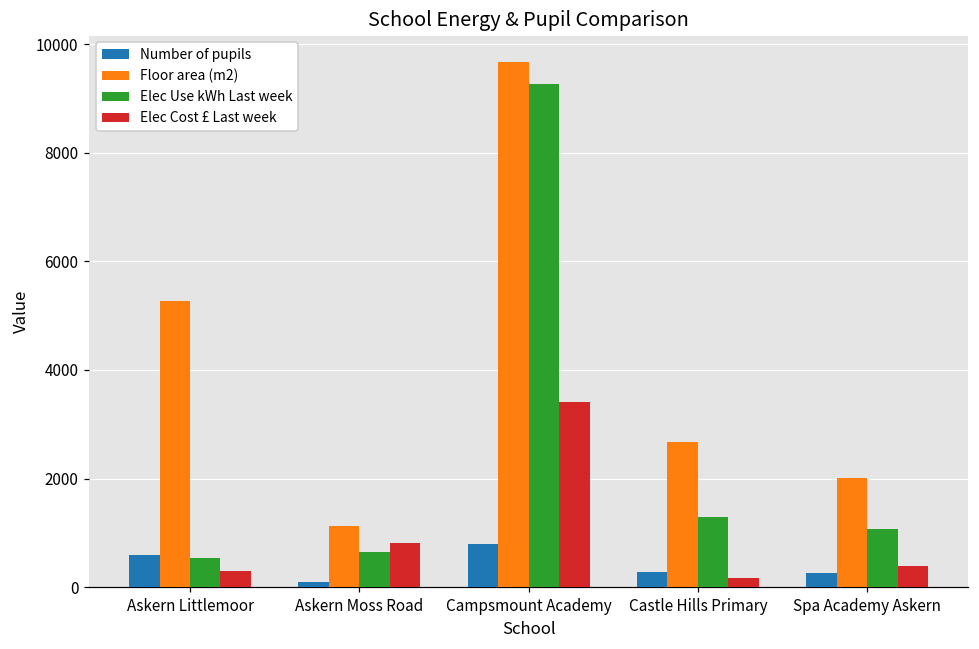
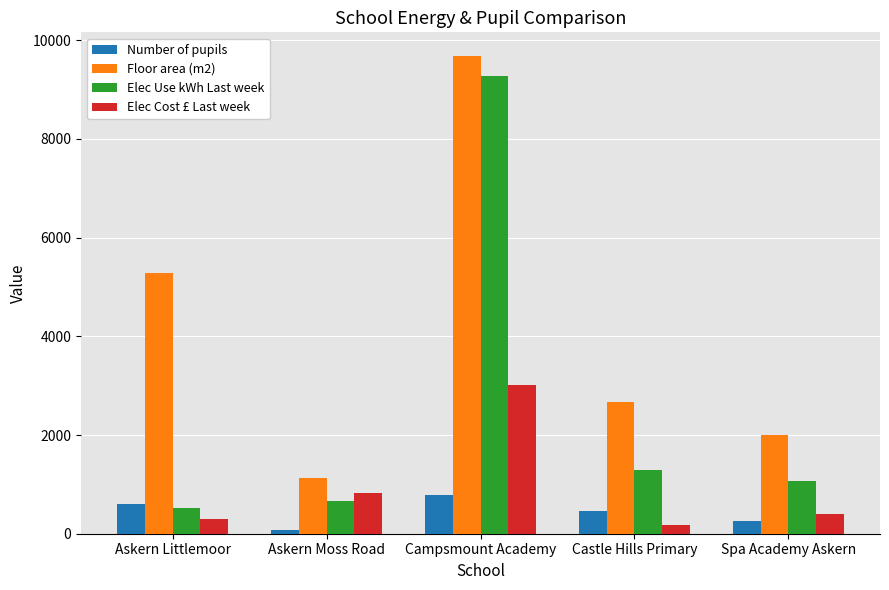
Elec Cost £ Last week, Campsmount Academy: 3400 -> 3000
Number of pupils, Castle Hills Primary: 300 -> 500
